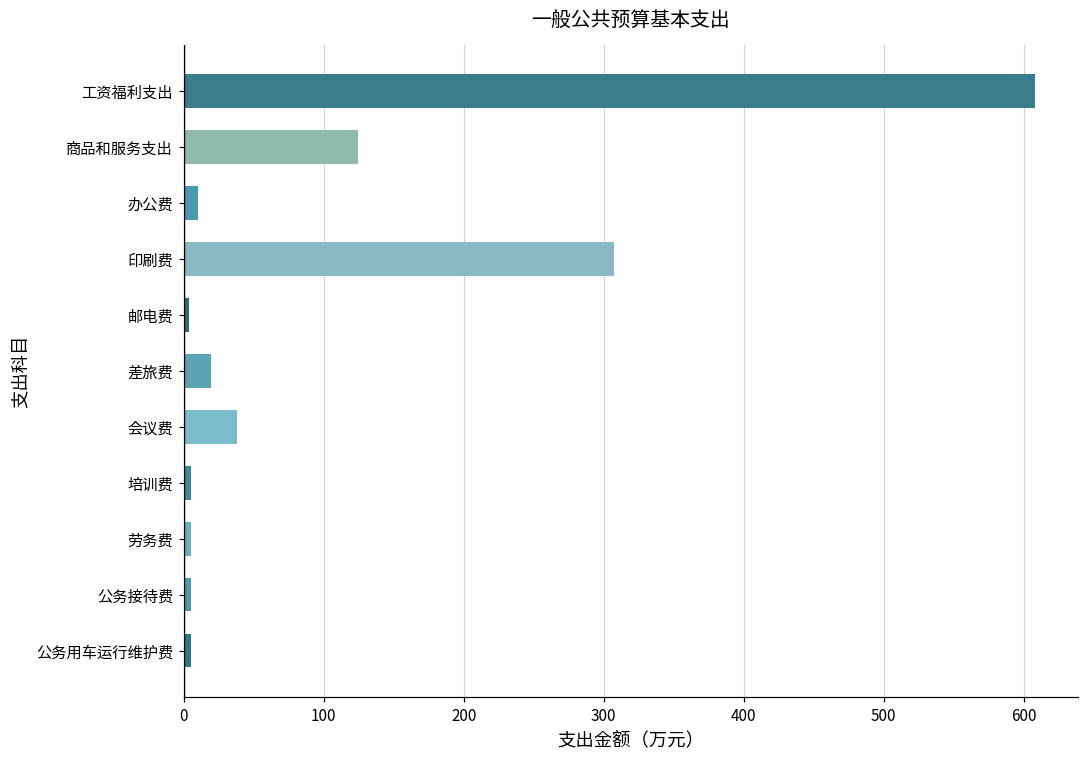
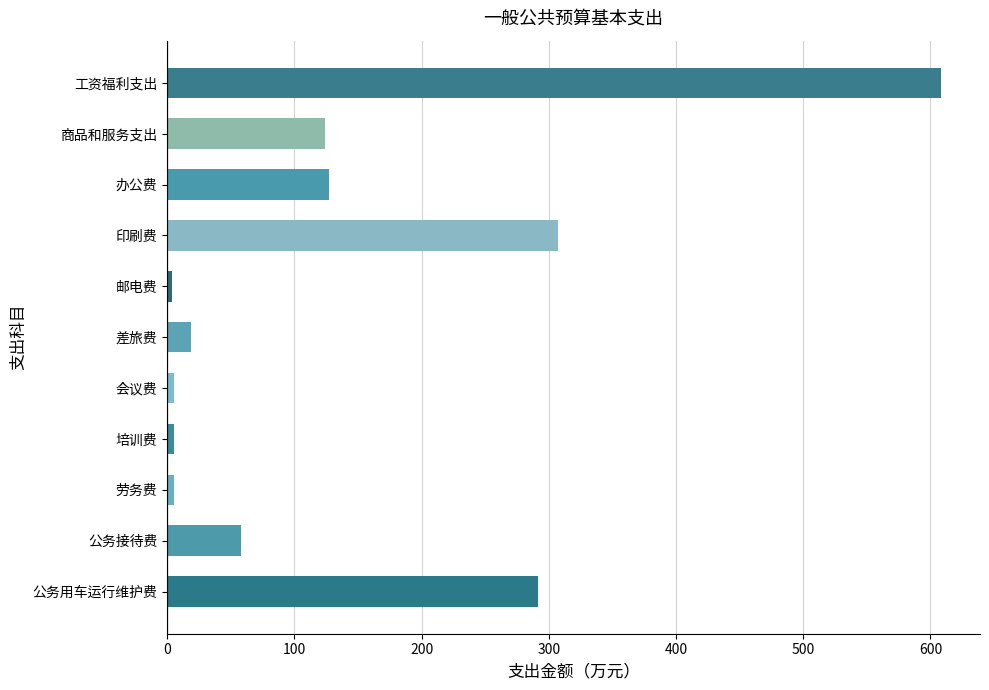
办公费: 10 -> 128
会议费: 38 -> 5
公务接待费: 5 -> 58
公务用车运行维护费: 5 -> 292
